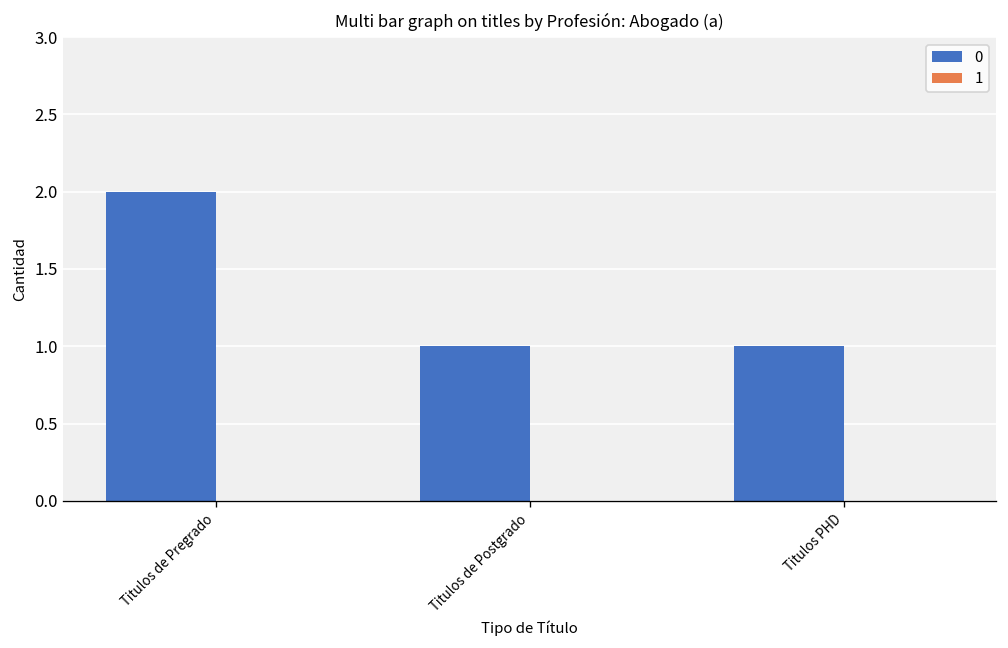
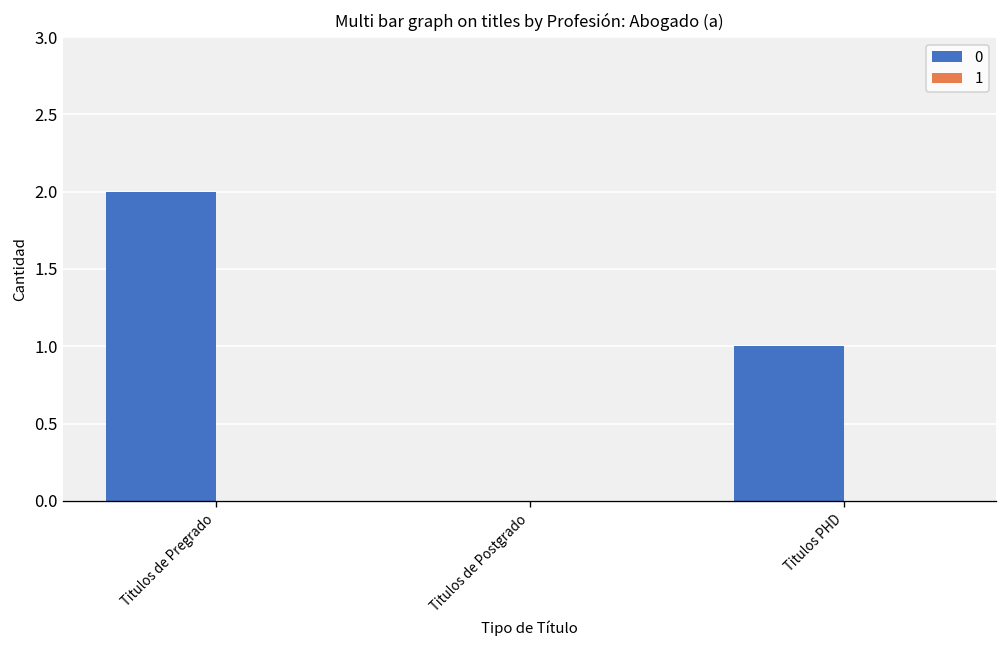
0, Titulos de Postgrado: 1 -> 0
